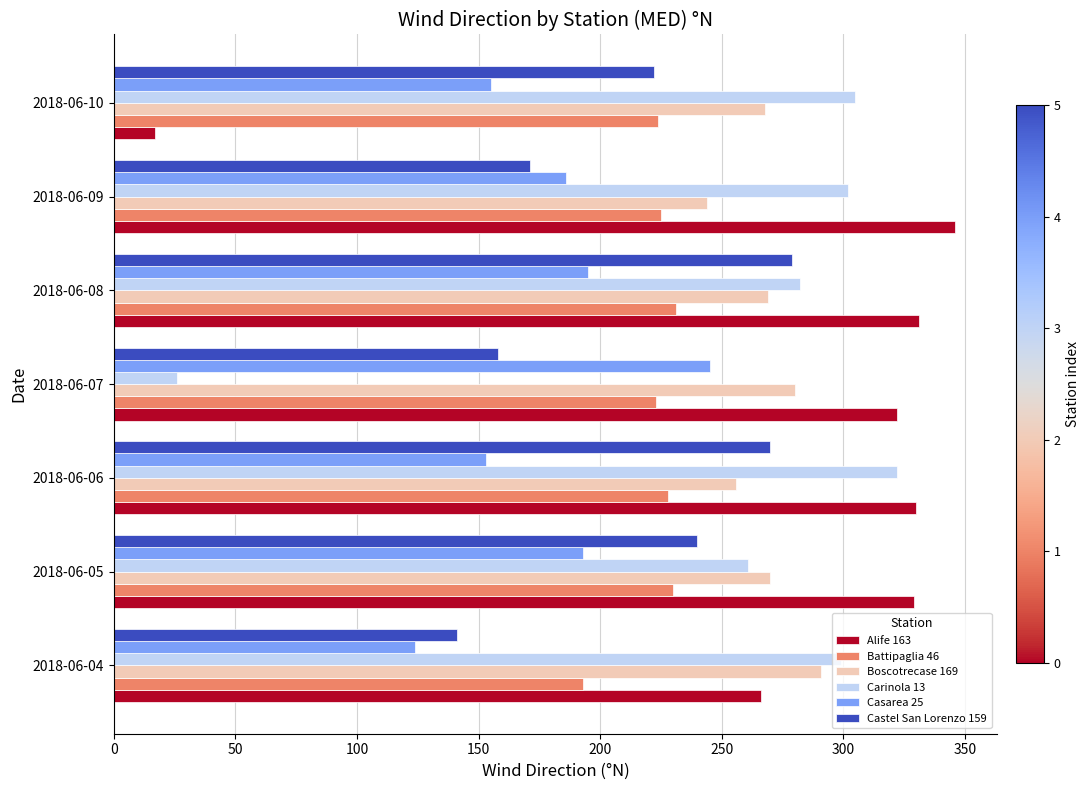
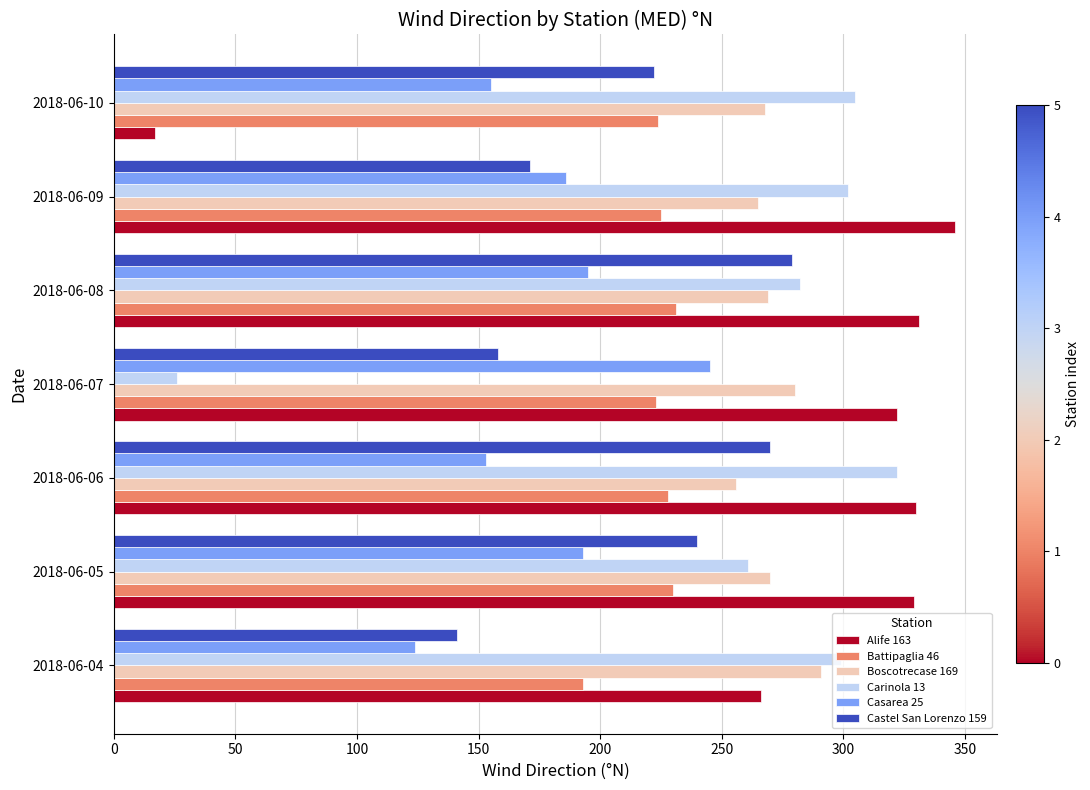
Boscotrecase 169, 2018-06-09: 244 -> 265
